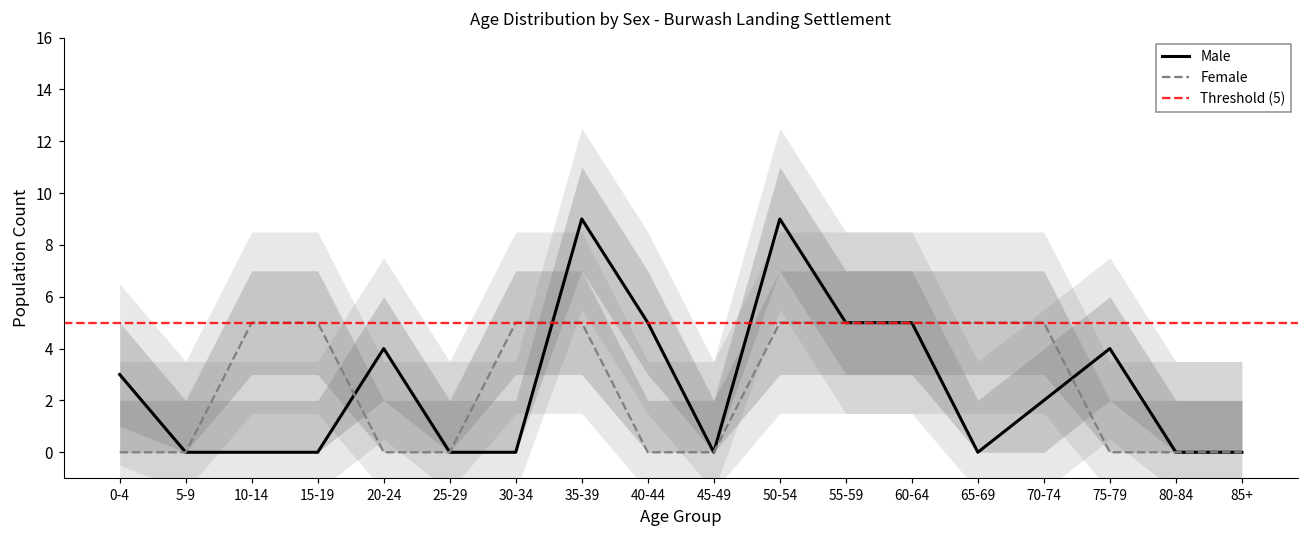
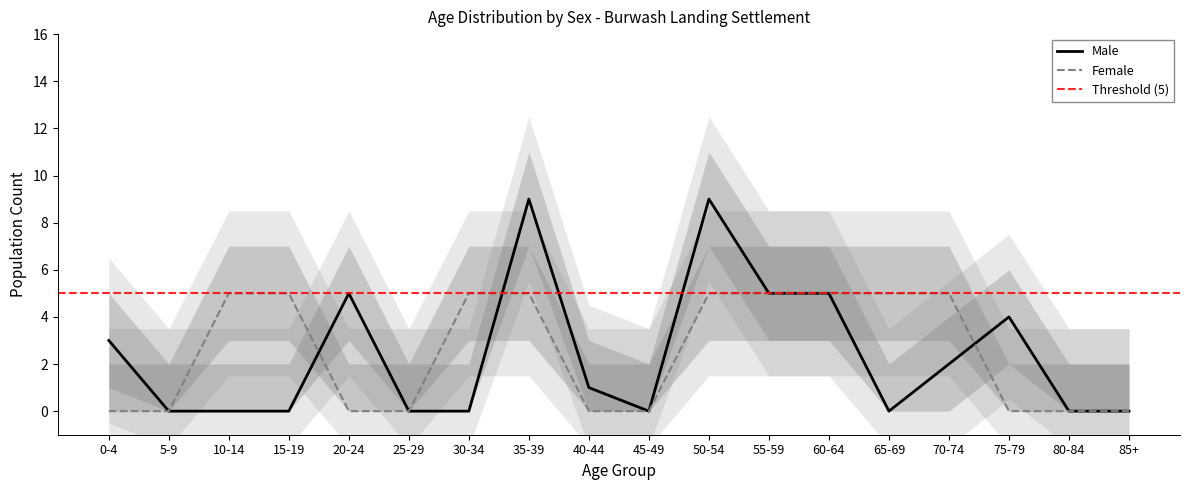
Male, 20-24: 4 -> 5
Male, 40-44: 5 -> 1
